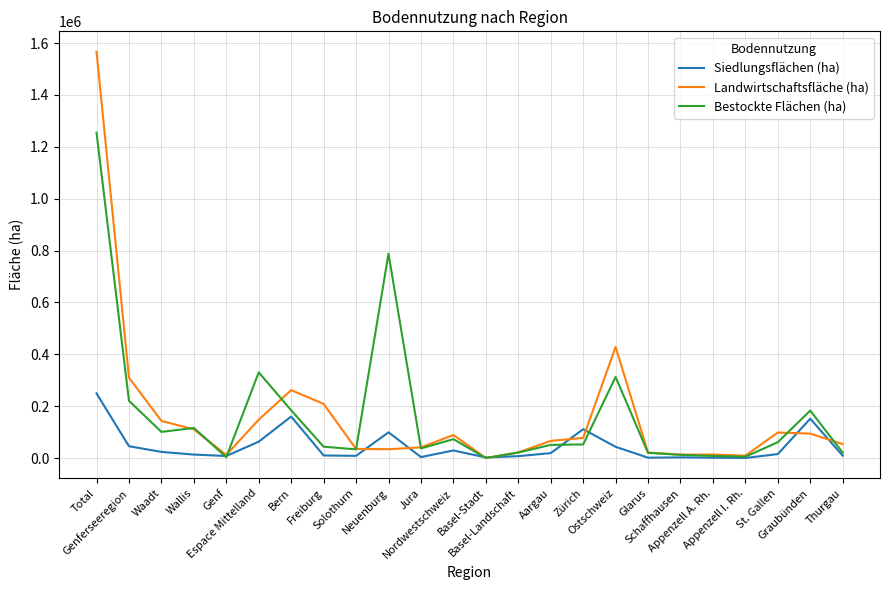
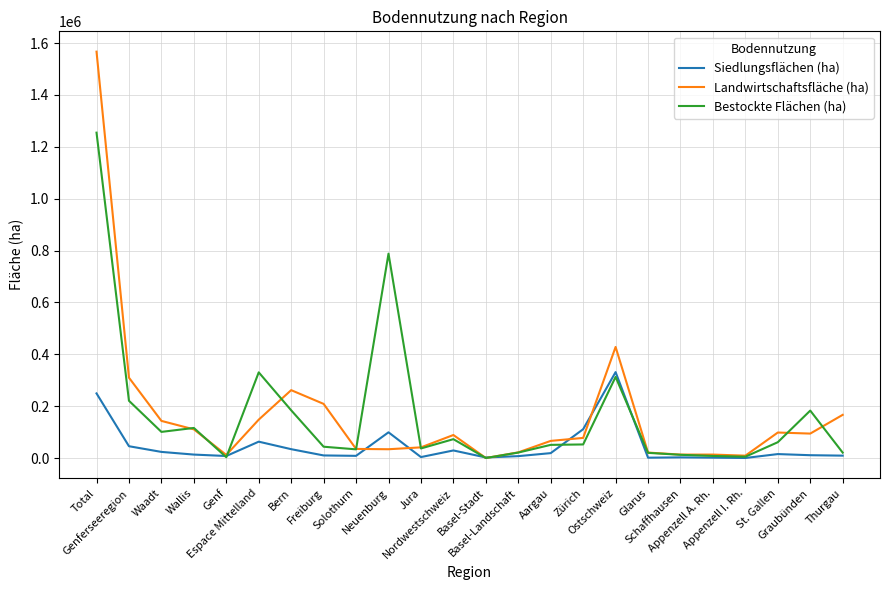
Siedlungsflächen (ha), Bern: 160000 -> 30000
Siedlungsflächen (ha), Ostschweiz: 40000 -> 330000
Siedlungsflächen (ha), Graubünden: 150000 -> 10000
Landwirtschaftsfläche (ha), Thurgau: 50000 -> 170000
